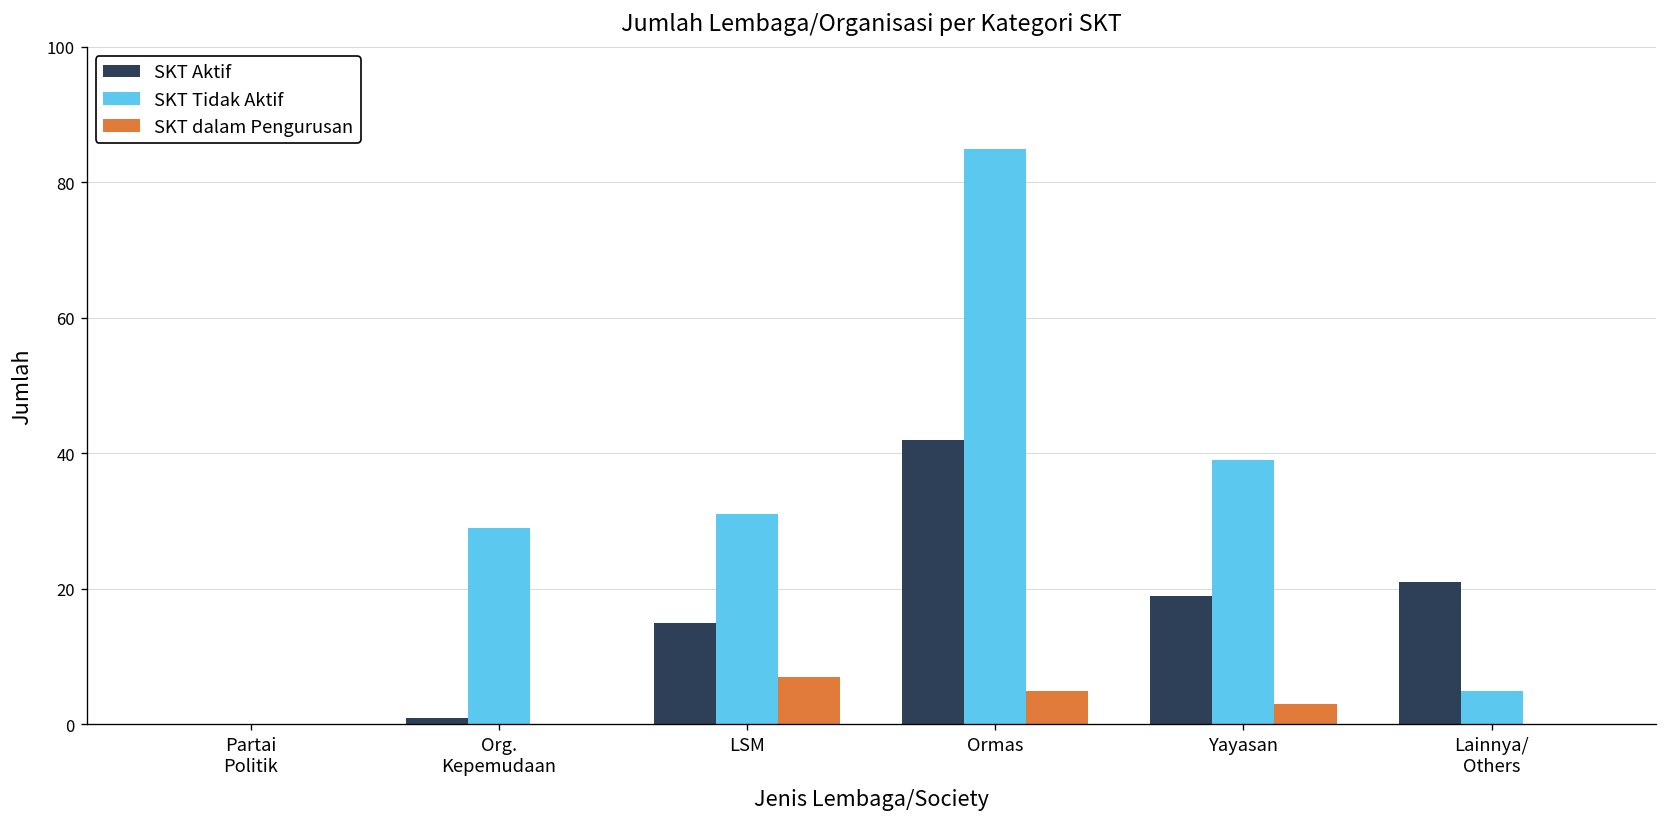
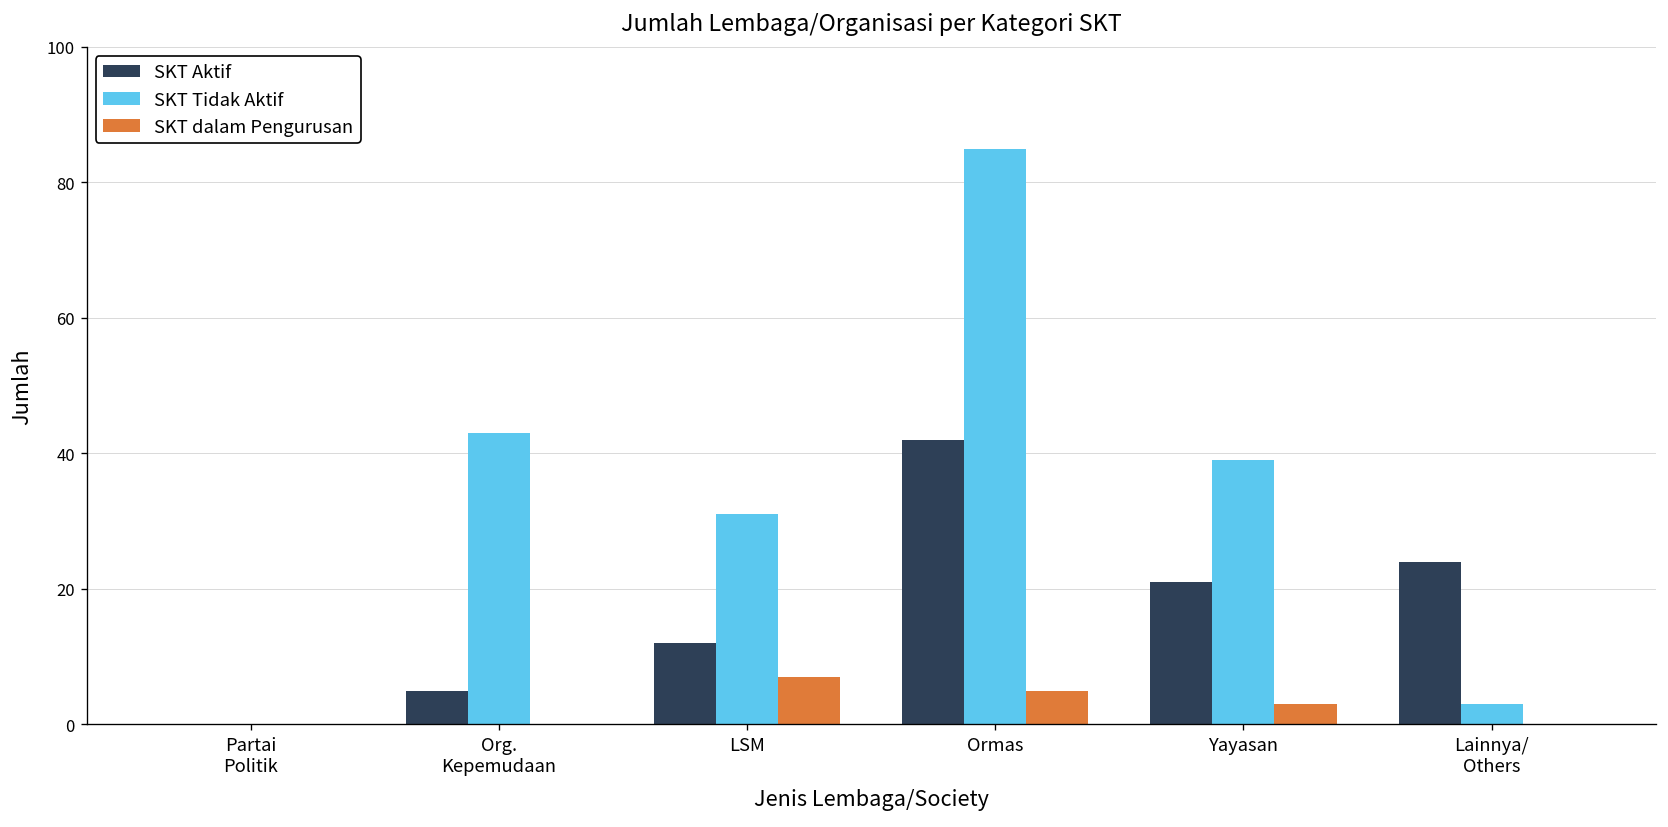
SKT Aktif, Org. Kepemudaan: 1 -> 5
SKT Tidak Aktif, Org. Kepemudaan: 29 -> 43
SKT Aktif, LSM: 15 -> 12
SKT Aktif, Yayasan: 19 -> 21
SKT Aktif, Lainnya/ Others: 21 -> 24
SKT Tidak Aktif, Lainnya/ Others: 5 -> 3
